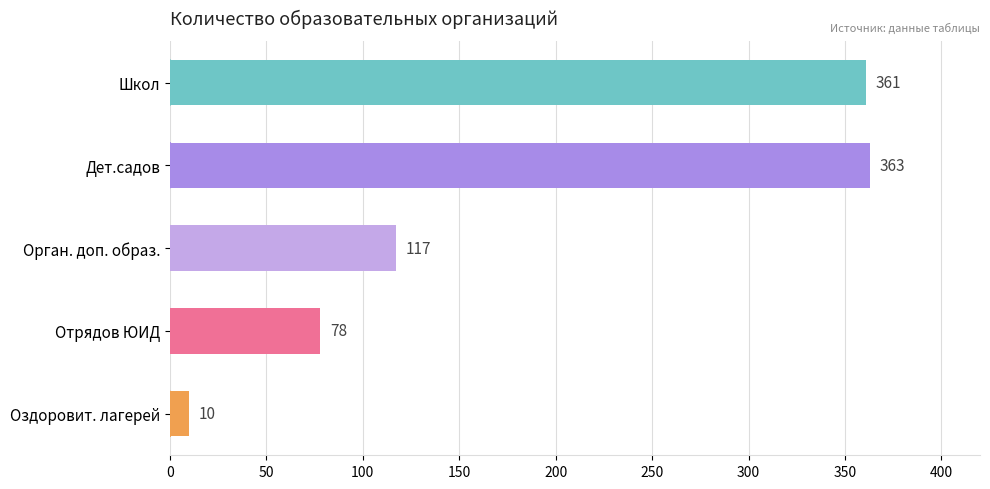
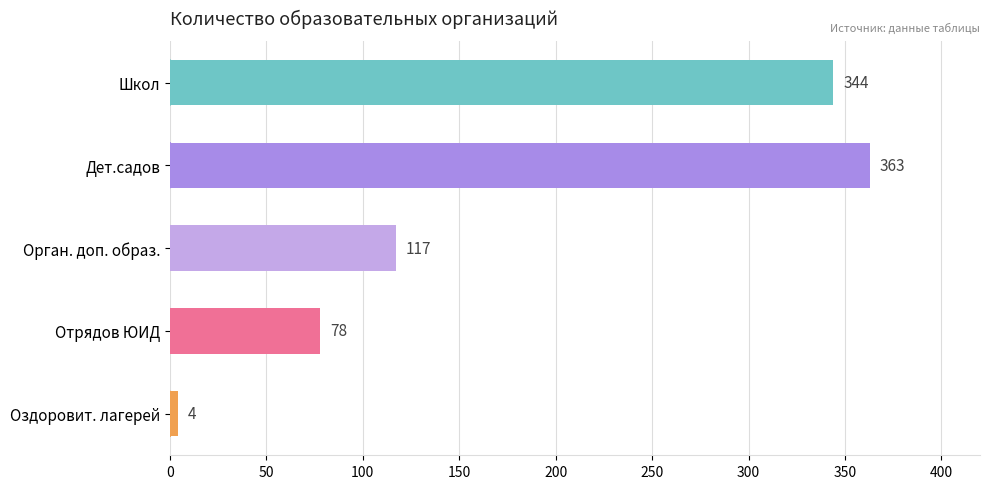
Школ: 361 -> 344
Оздоровит. лагерей: 10 -> 4
